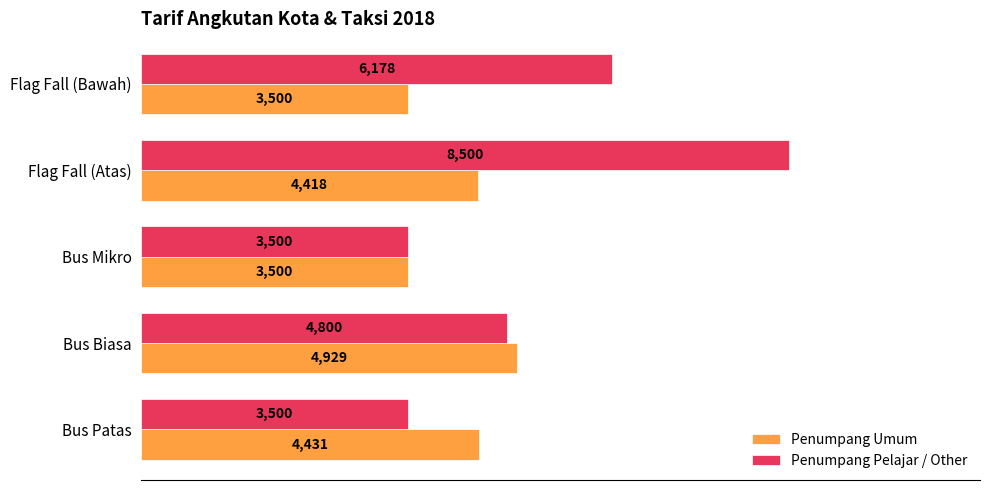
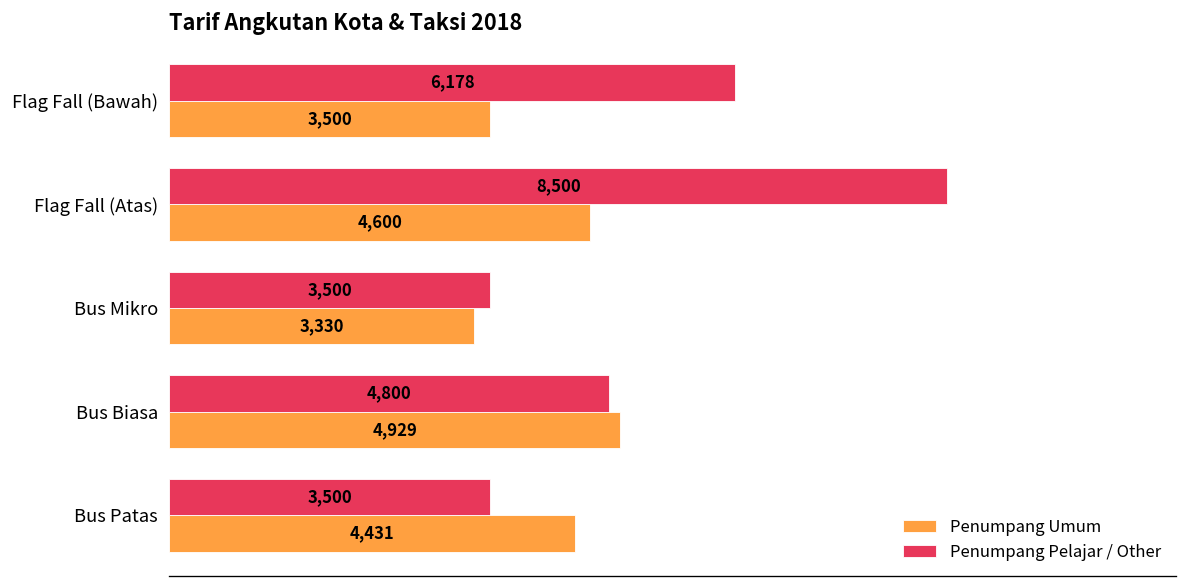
Penumpang Umum, Flag Fall (Atas): 4,418 -> 4,600
Penumpang Umum, Bus Mikro: 3,500 -> 3,330
